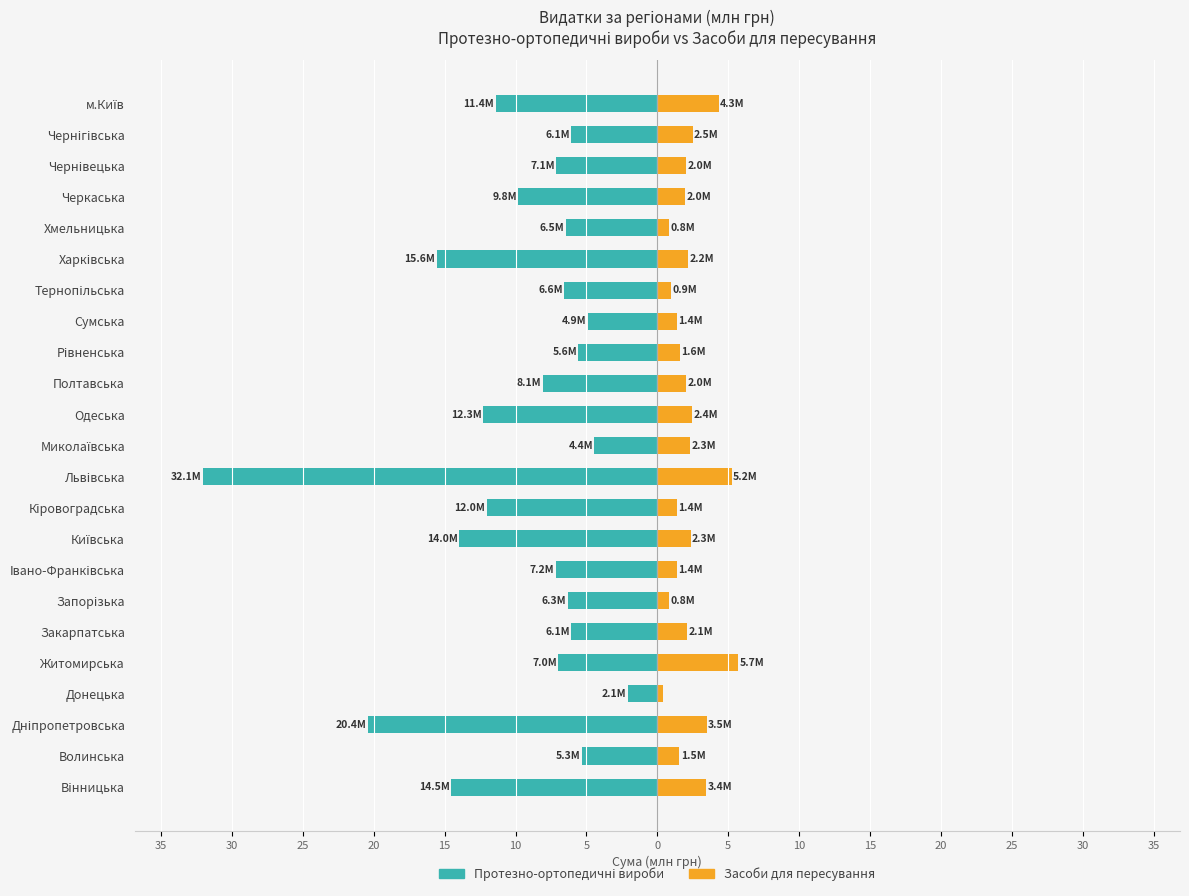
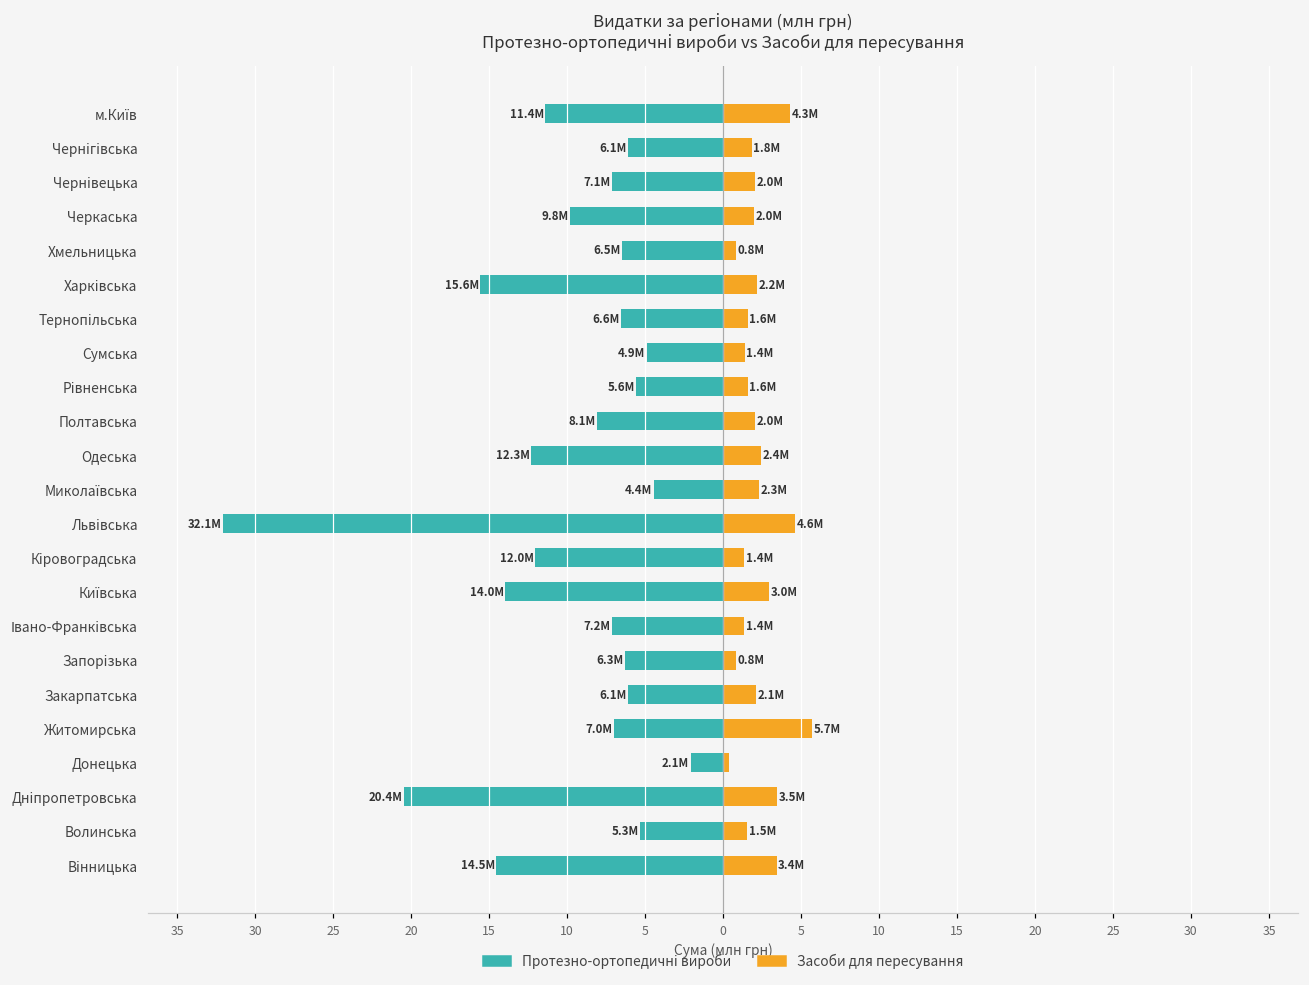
Засоби для пересування, Чернігівська: 2.5M -> 1.8M
Засоби для пересування, Тернопільська: 0.9M -> 1.6M
Засоби для пересування, Львівська: 5.2M -> 4.6M
Засоби для пересування, Київська: 2.3M -> 3.0M
